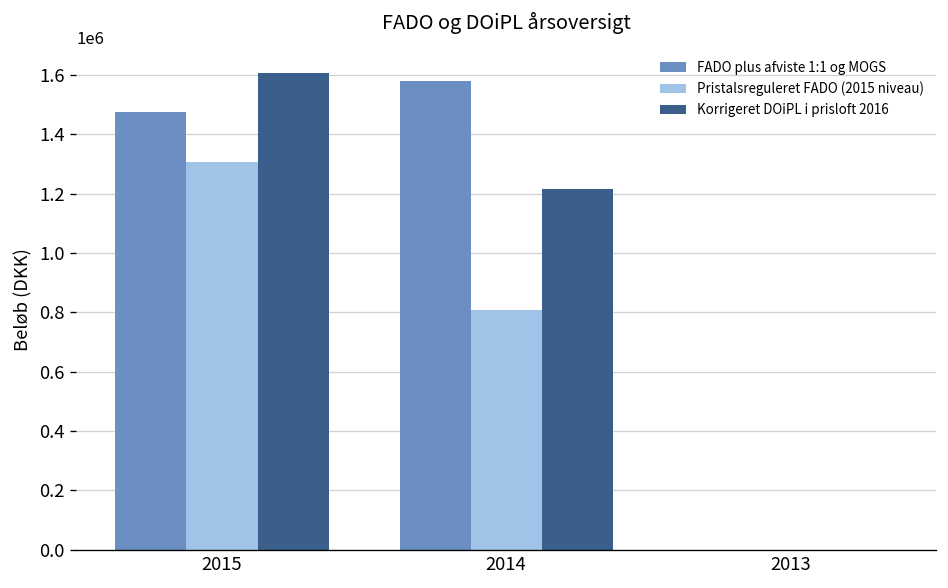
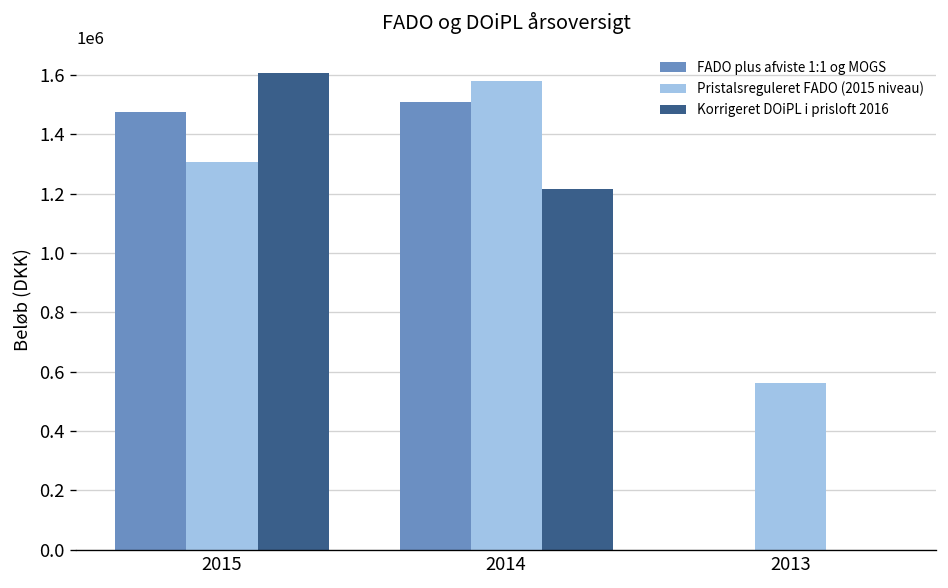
FADO plus afviste 1:1 og MOGS, 2014: 1580000 -> 1510000
Pristalsreguleret FADO (2015 niveau), 2014: 810000 -> 1580000
Pristalsreguleret FADO (2015 niveau), 2013: 0 -> 560000
